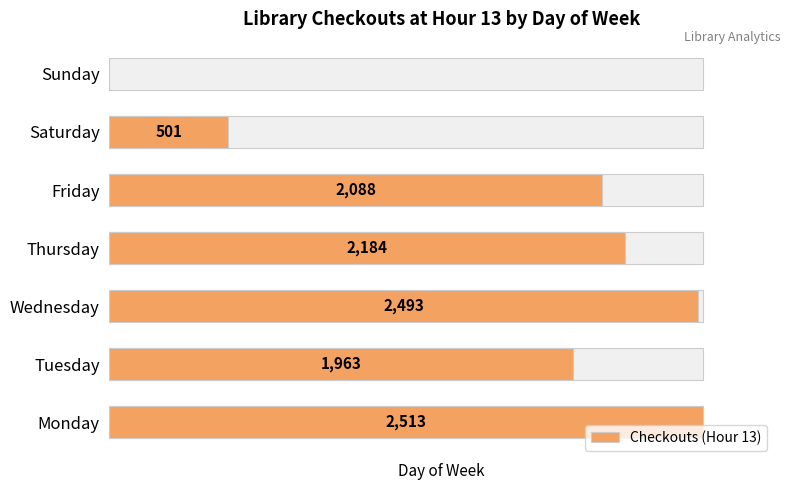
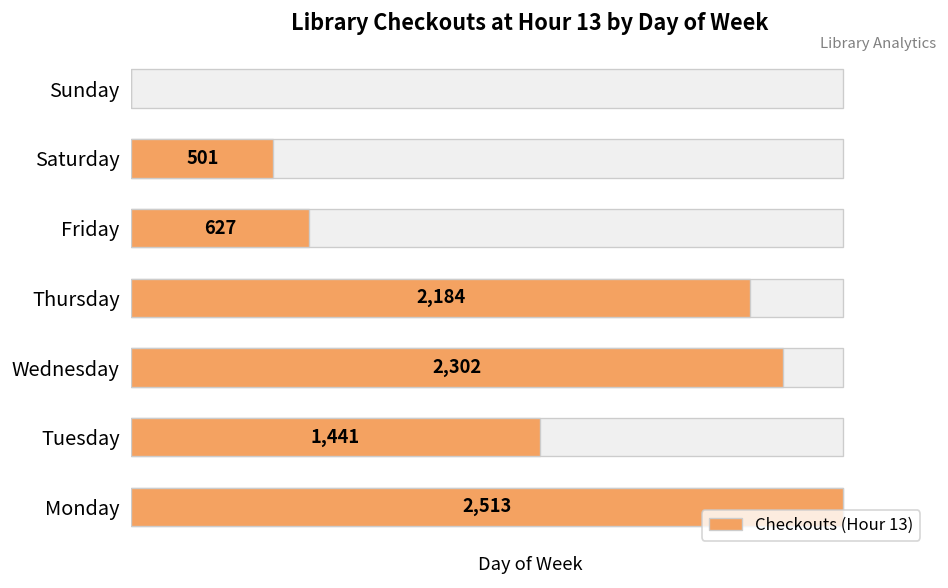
Checkouts (Hour 13), Friday: 2,088 -> 627
Checkouts (Hour 13), Wednesday: 2,493 -> 2,302
Checkouts (Hour 13), Tuesday: 1,963 -> 1,441
